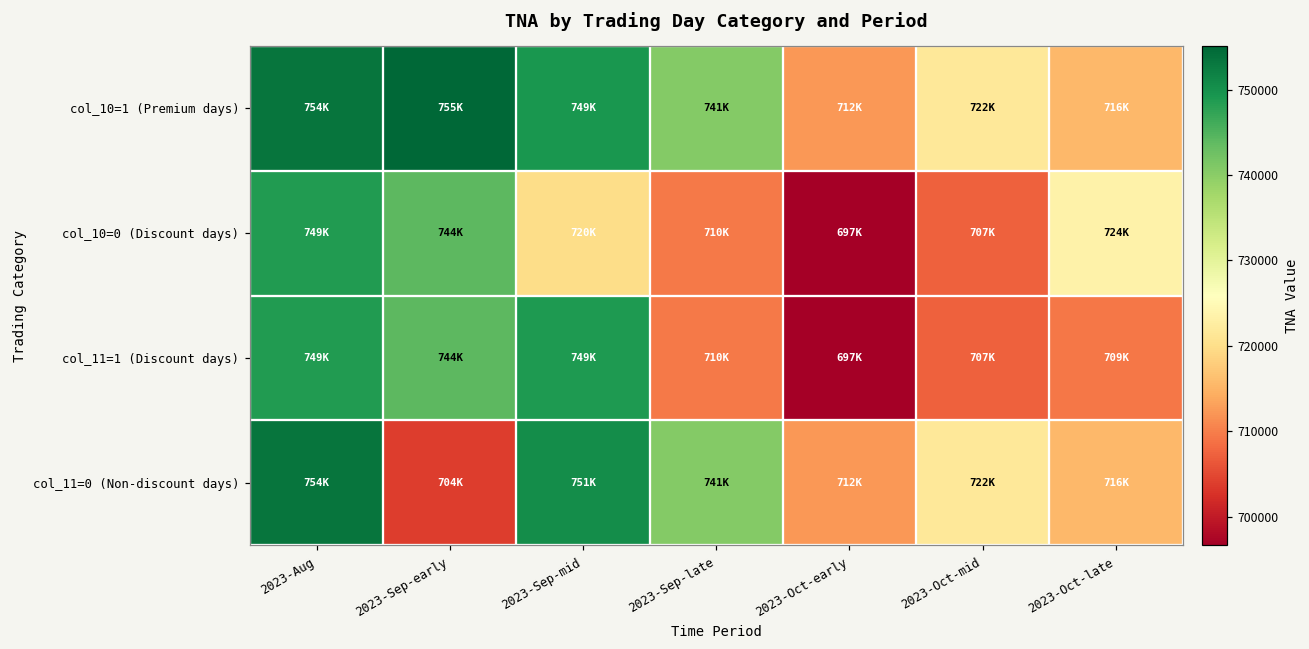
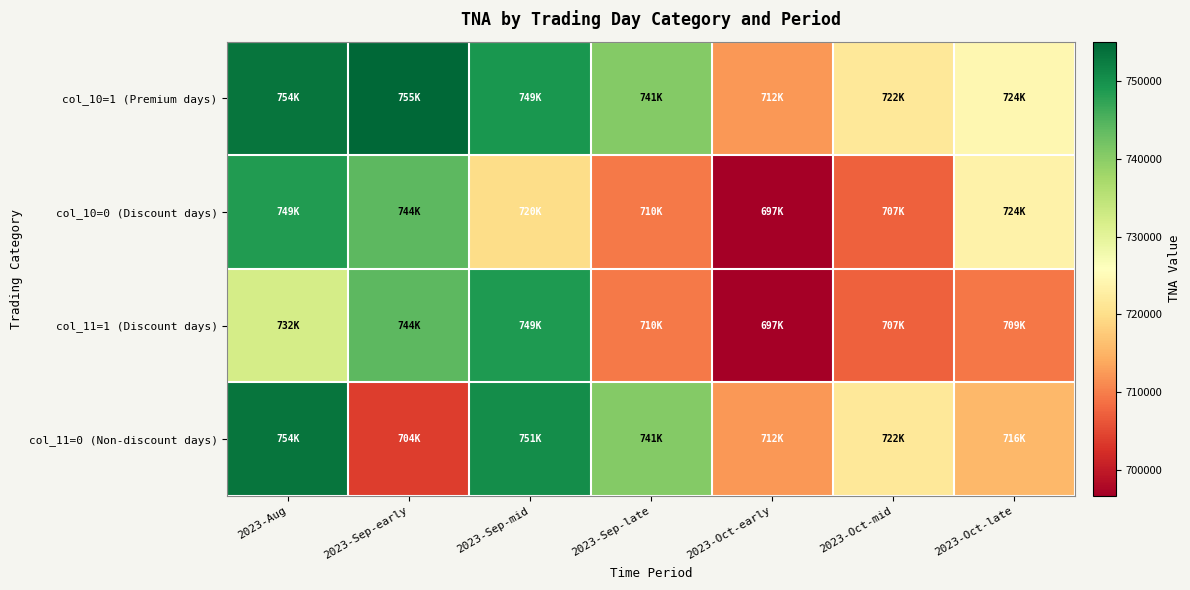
col_10=1 (Premium days), 2023-Oct-late: 716K -> 724K
col_11=1 (Discount days), 2023-Aug: 749K -> 732K
